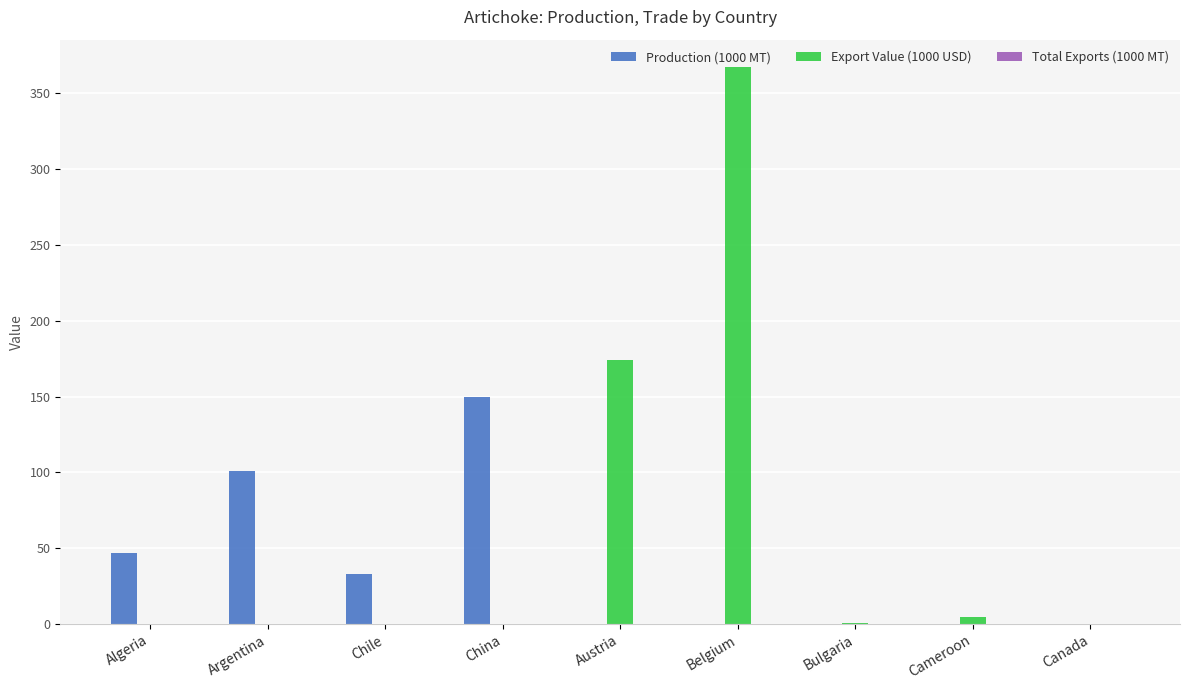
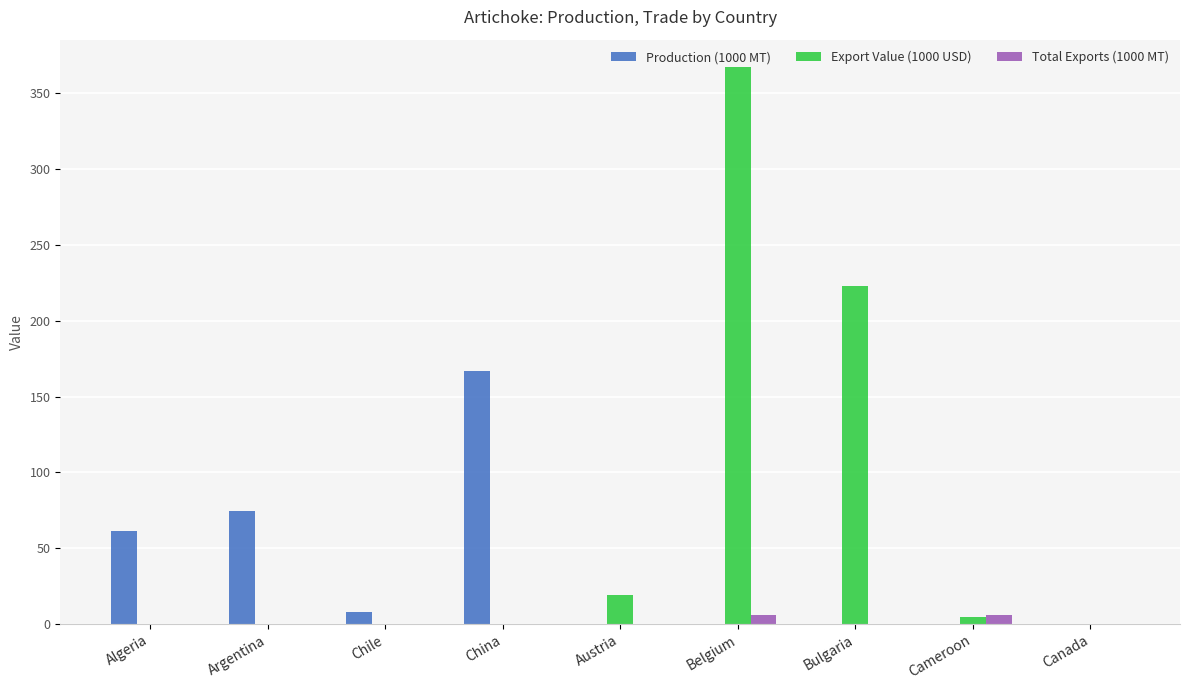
Production (1000 MT), Algeria: 47 -> 62
Production (1000 MT), Argentina: 101 -> 75
Production (1000 MT), Chile: 33 -> 8
Production (1000 MT), China: 150 -> 167
Export Value (1000 USD), Austria: 174 -> 19
Total Exports (1000 MT), Belgium: 0 -> 6
Export Value (1000 USD), Bulgaria: 1 -> 223
Total Exports (1000 MT), Cameroon: 0 -> 6
